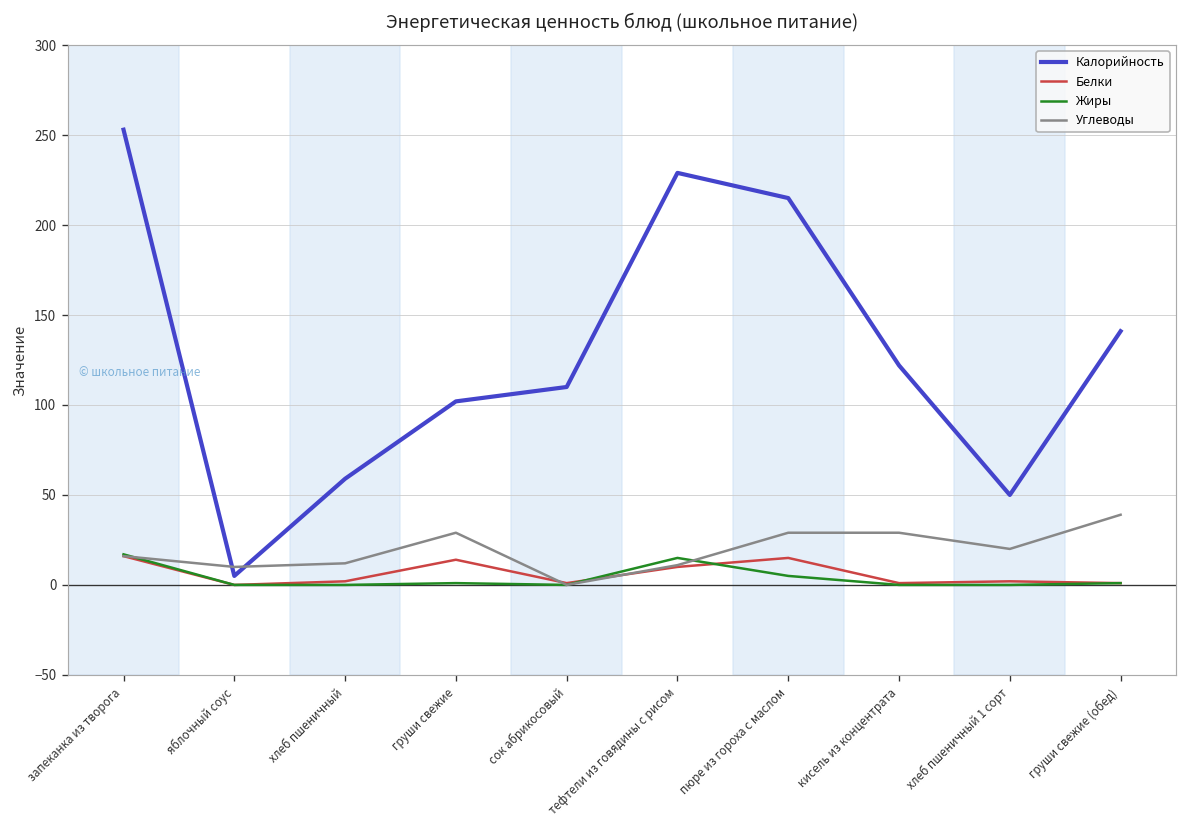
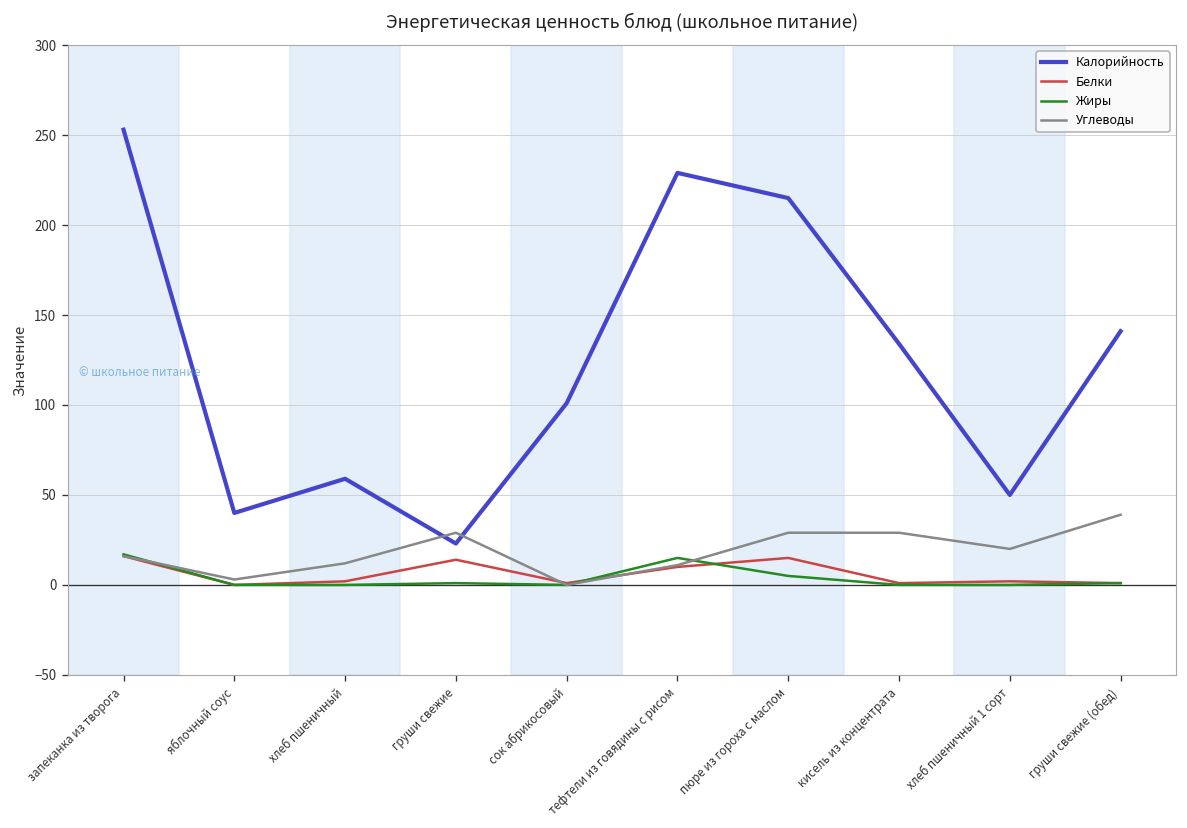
Калорийность, яблочный соус: 5 -> 40
Углеводы, яблочный соус: 10 -> 3
Калорийность, груши свежие: 102 -> 23
Калорийность, сок абрикосовый: 110 -> 101
Калорийность, кисель из концентрата: 122 -> 134
